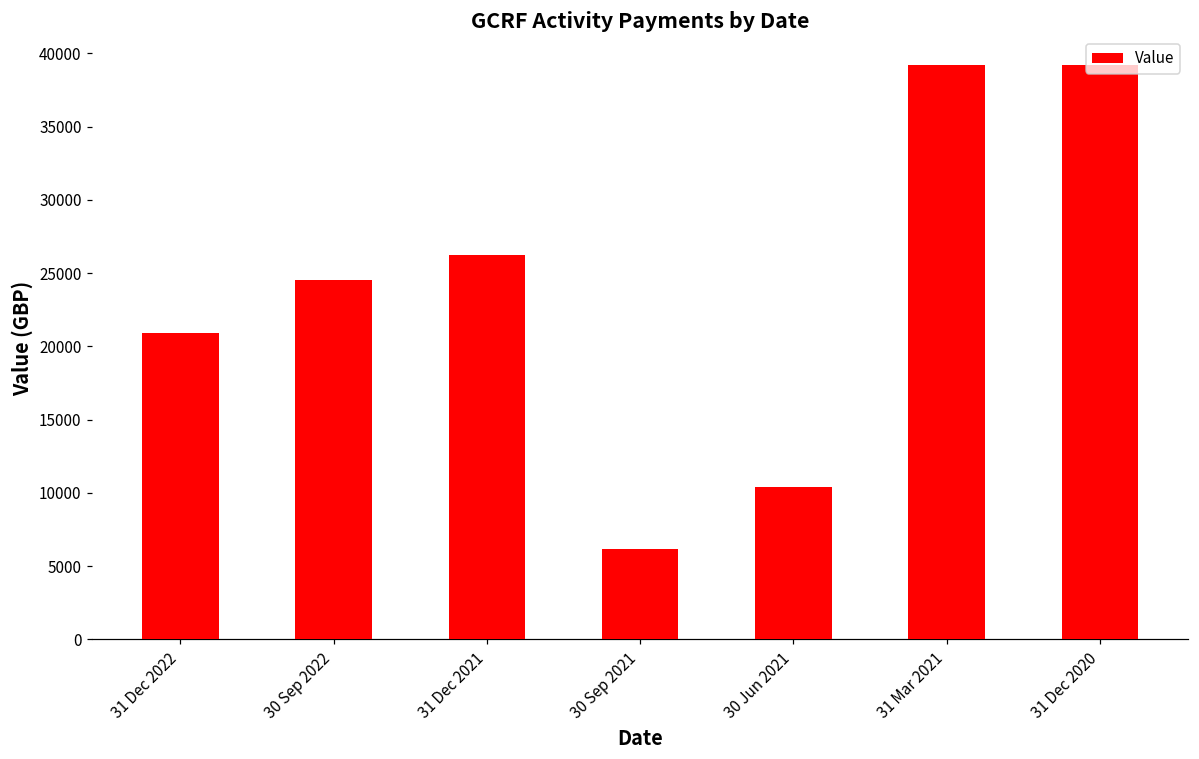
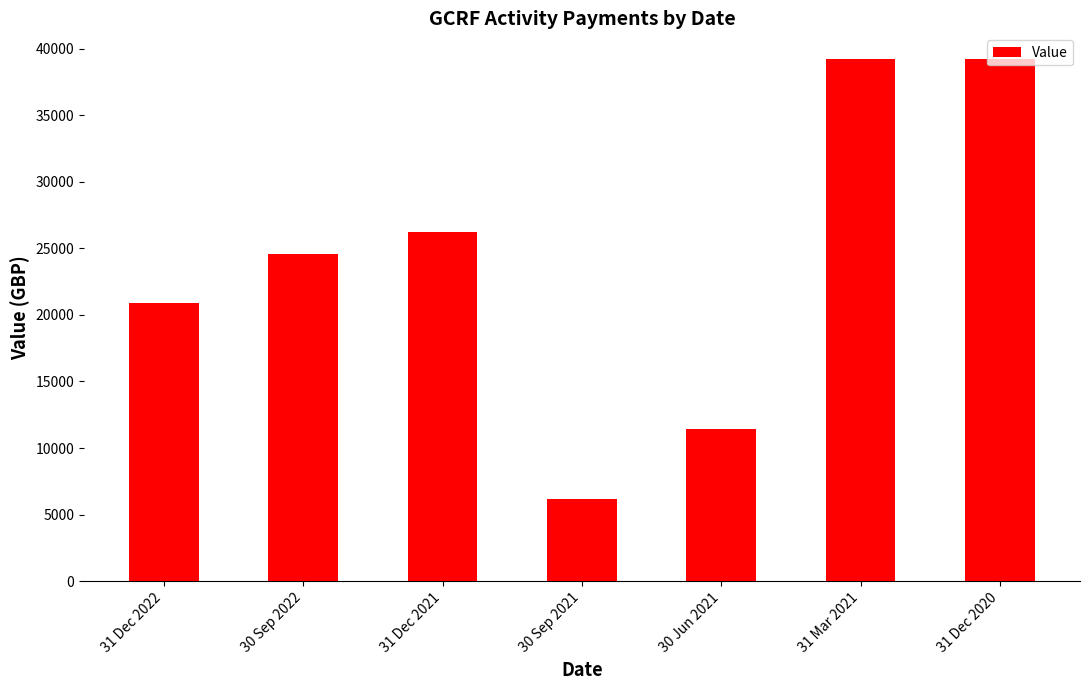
30 Jun 2021: 10400 -> 11400
